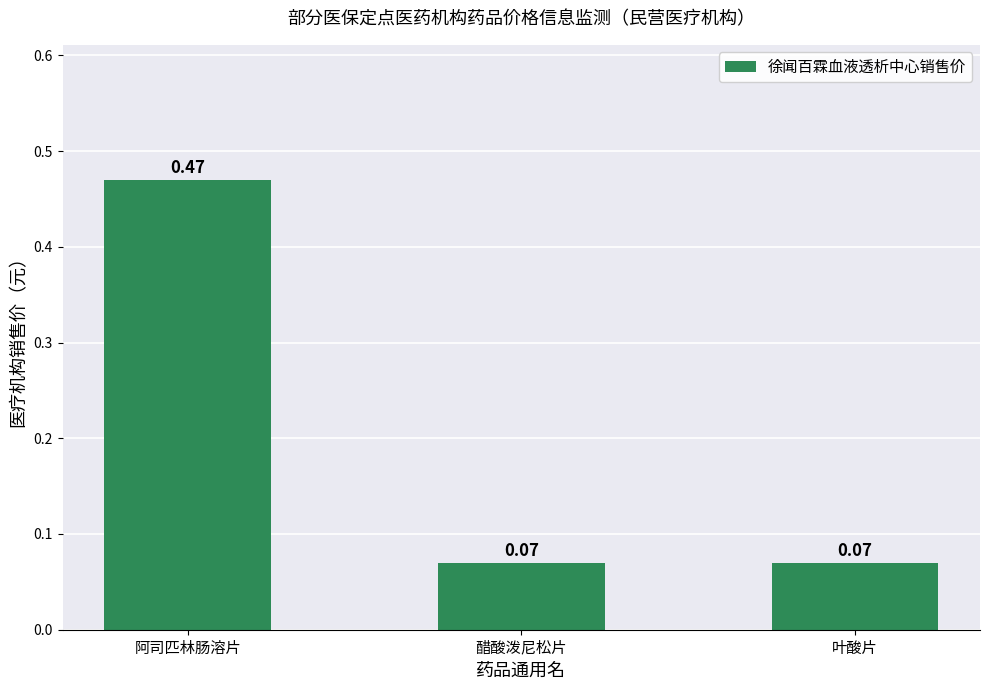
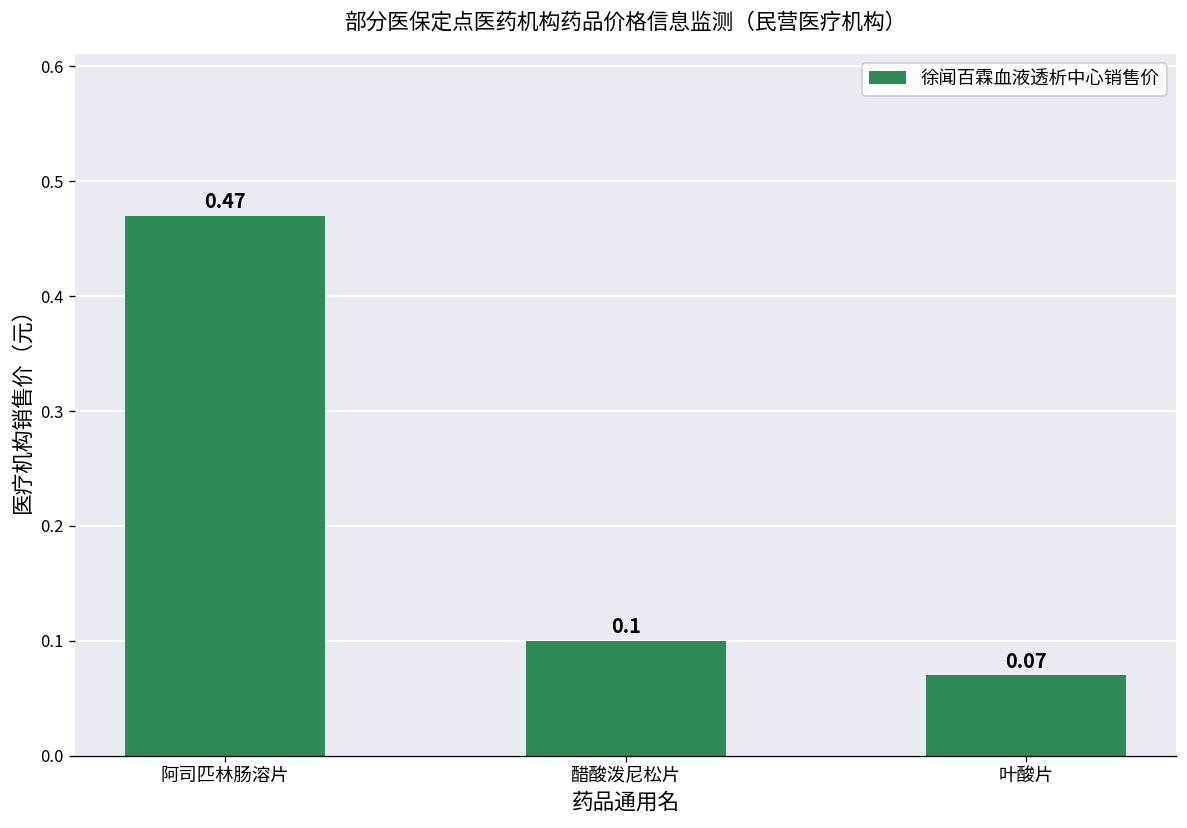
醋酸泼尼松片: 0.07 -> 0.1
